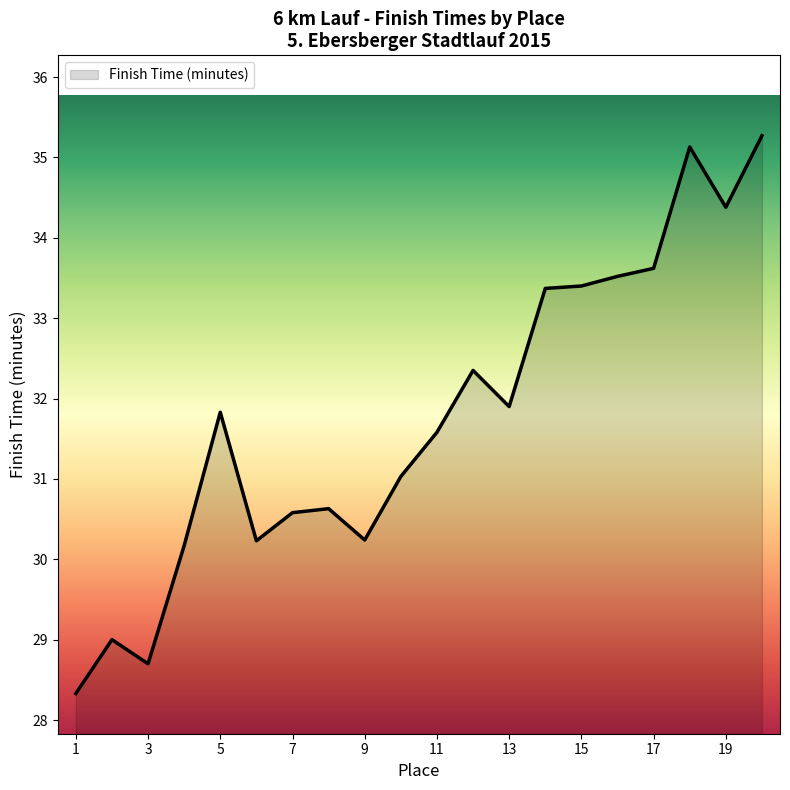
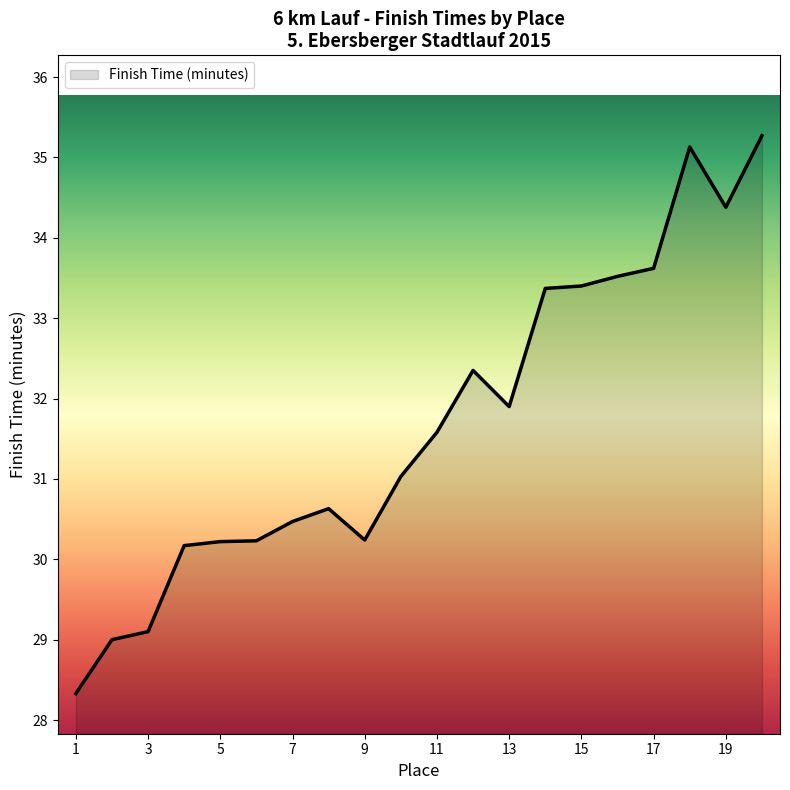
3: 28.7 -> 29.1
5: 31.8 -> 30.2
7: 30.6 -> 30.5
